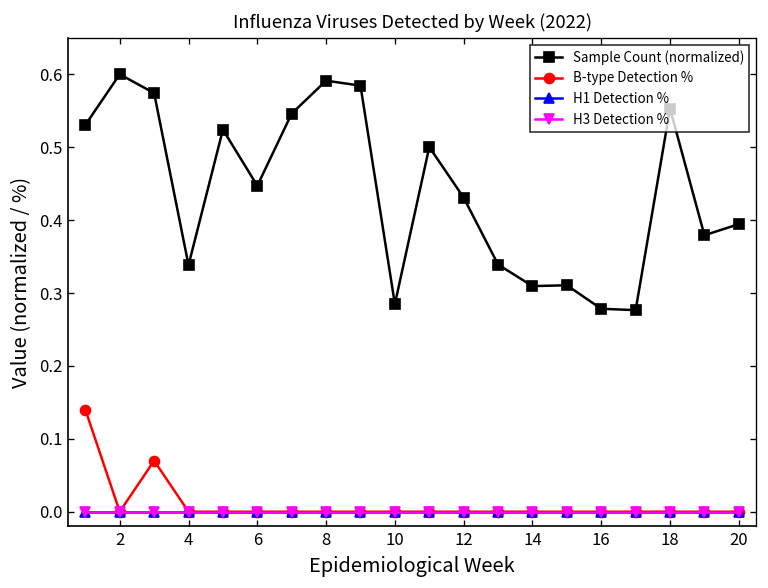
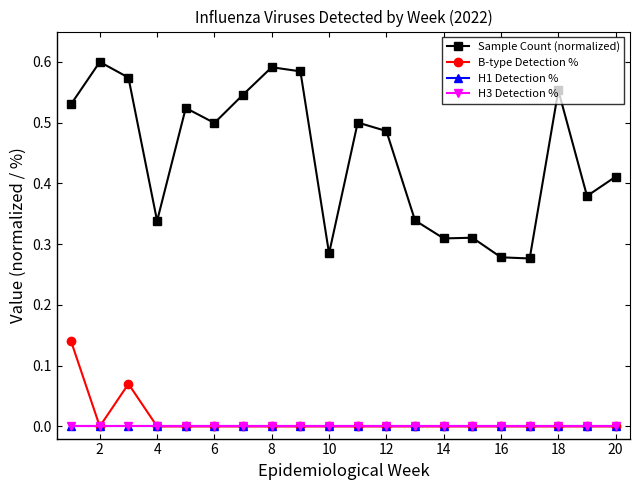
Sample Count (normalized), 6: 0.45 -> 0.50
Sample Count (normalized), 12: 0.43 -> 0.49
Sample Count (normalized), 20: 0.39 -> 0.41
